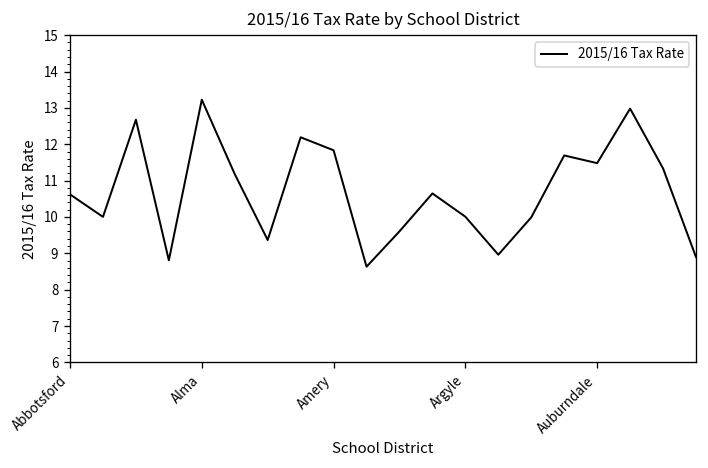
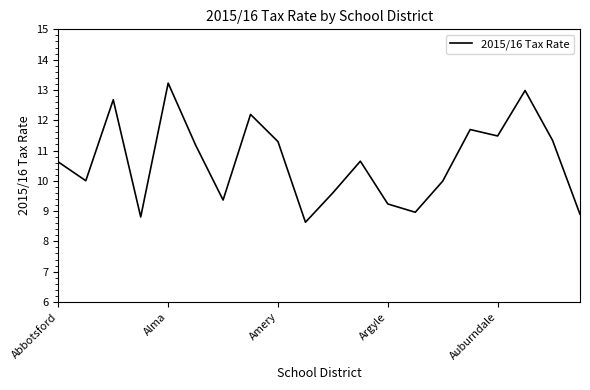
Amery: 11.8 -> 11.3
Argyle: 10.0 -> 9.2
